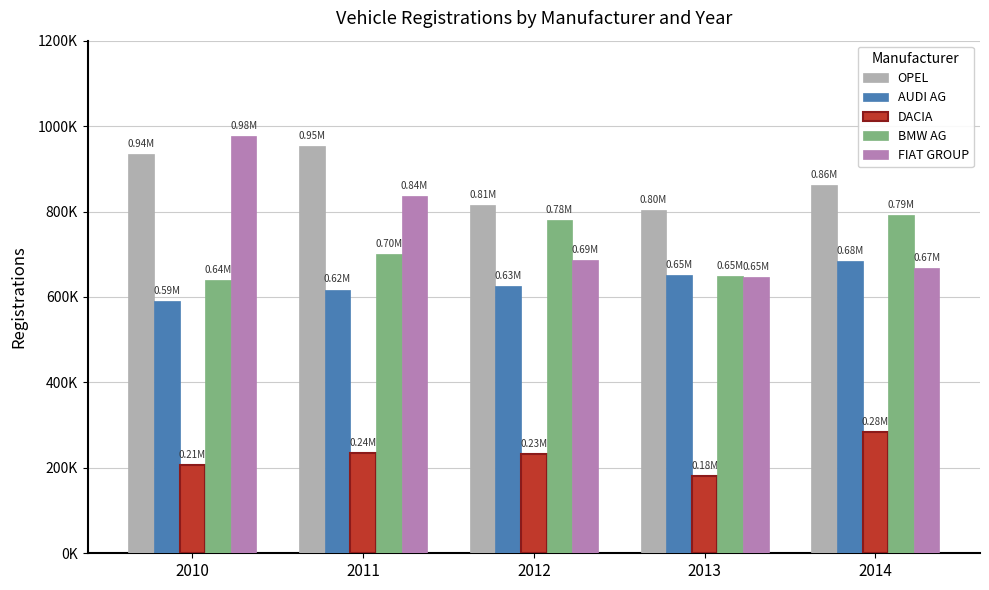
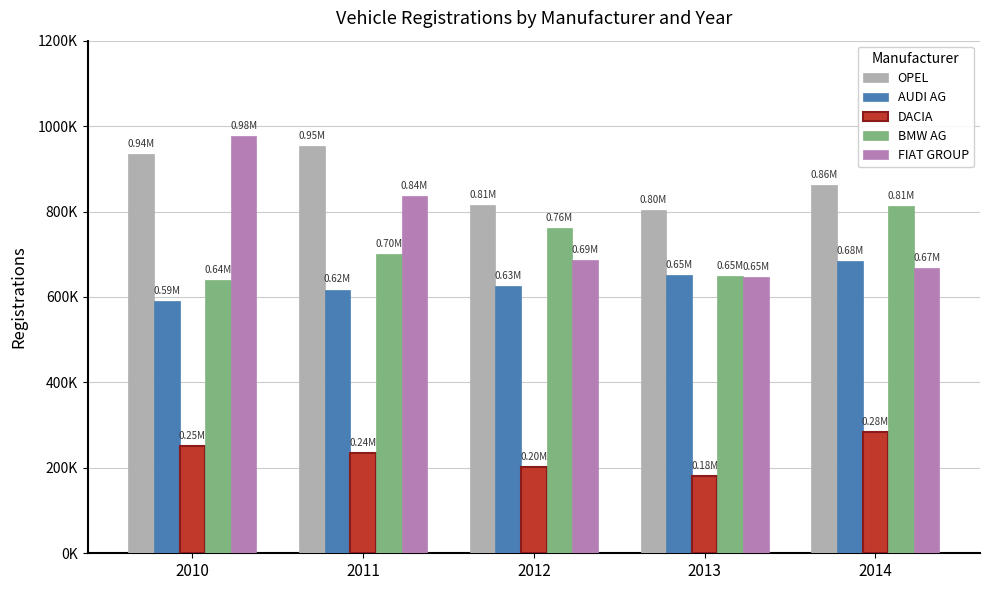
DACIA, 2010: 0.21M -> 0.25M
DACIA, 2012: 0.23M -> 0.20M
BMW AG, 2012: 0.78M -> 0.76M
BMW AG, 2014: 0.79M -> 0.81M
